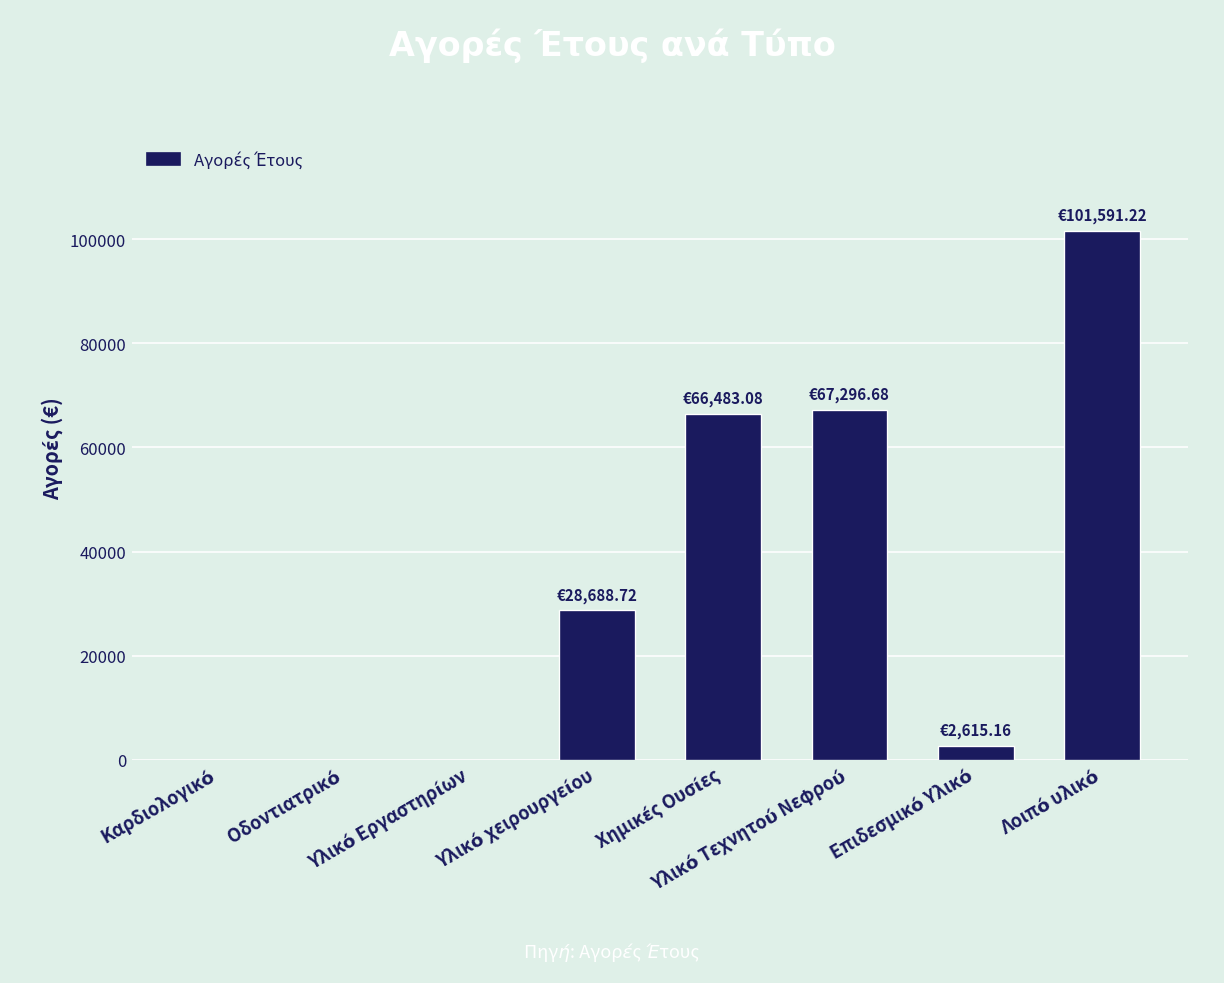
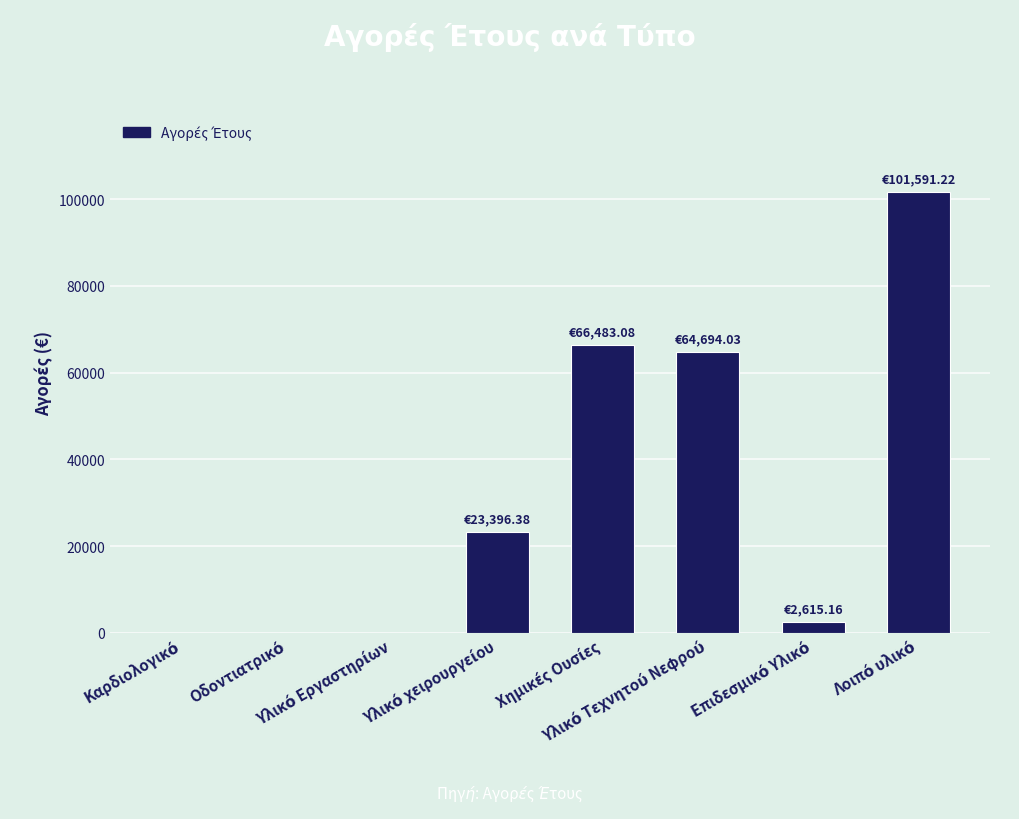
Υλικό χειρουργείου: €28,688.72 -> €23,396.38
Υλικό Τεχνητού Νεφρού: €67,296.68 -> €64,694.03
